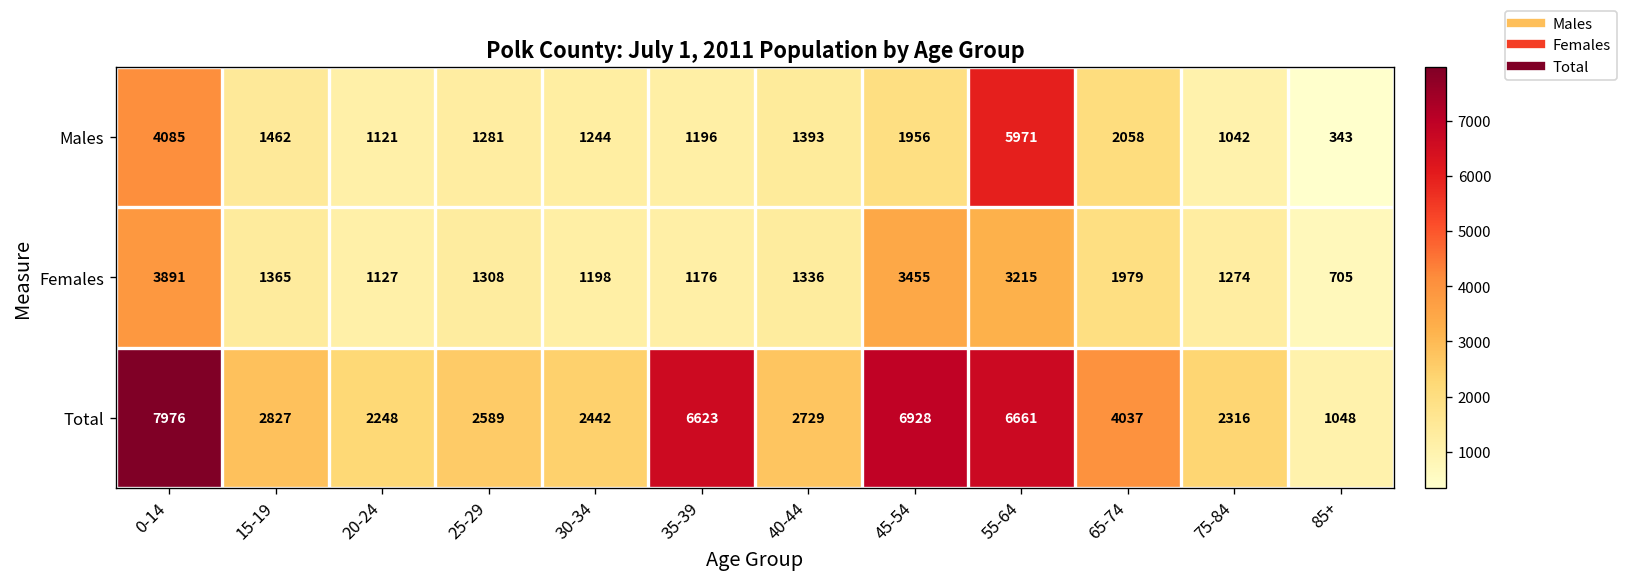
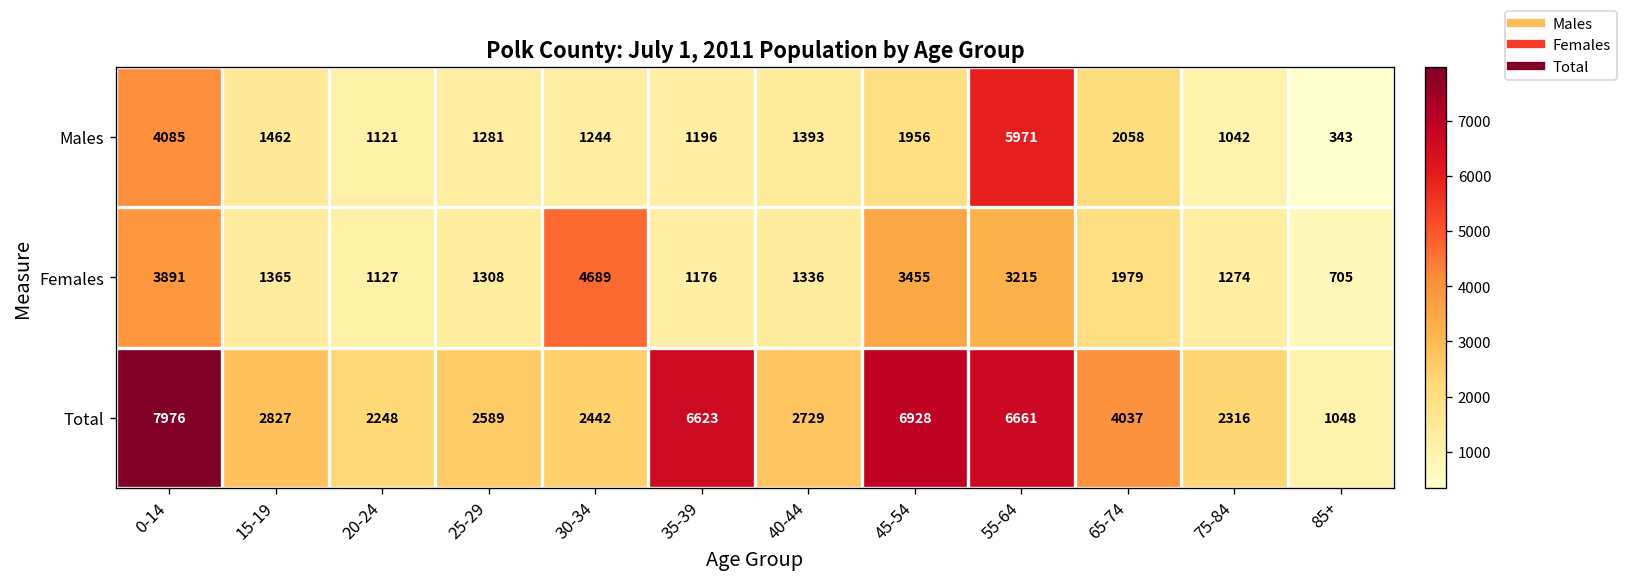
Females, 30-34: 1198 -> 4689
